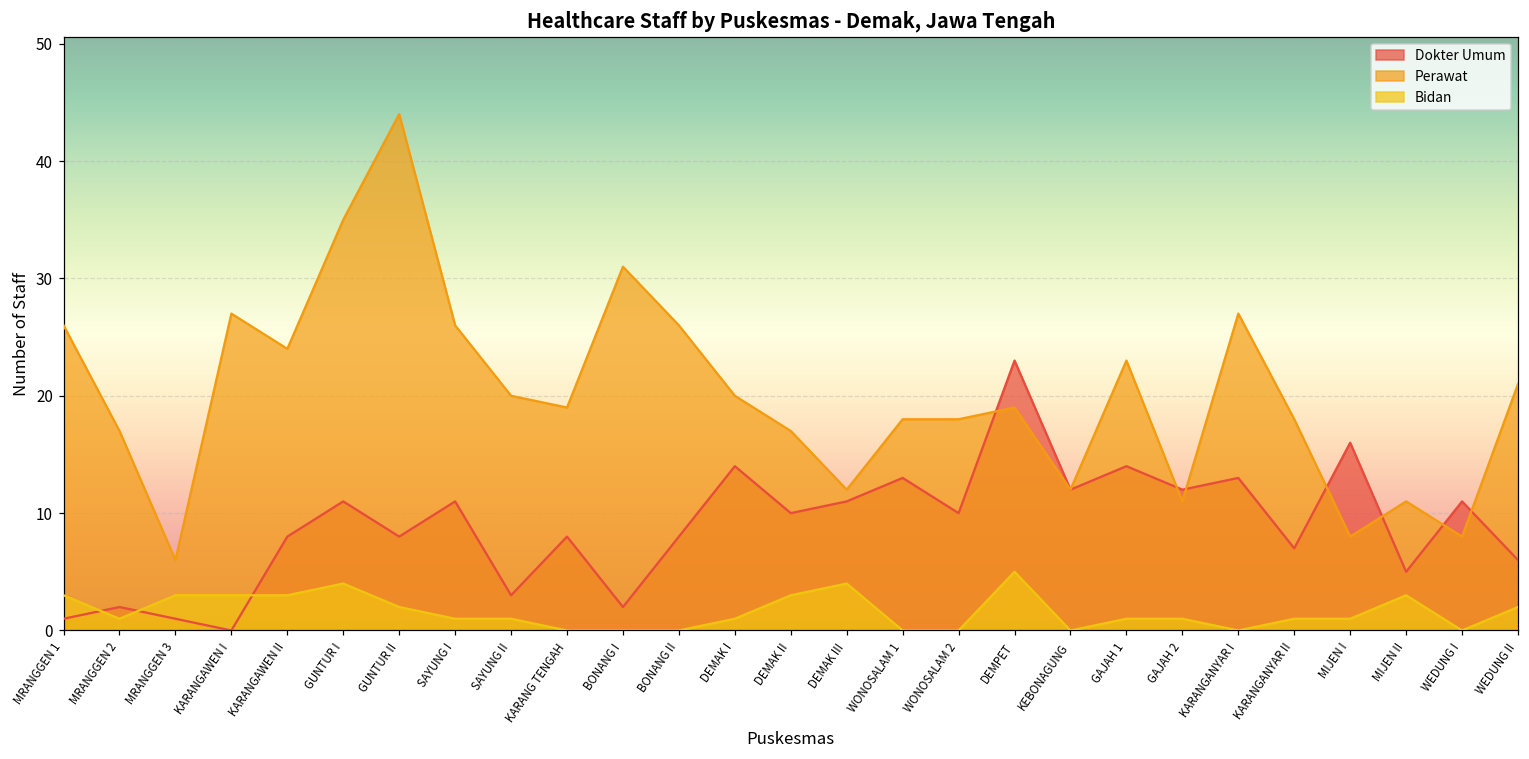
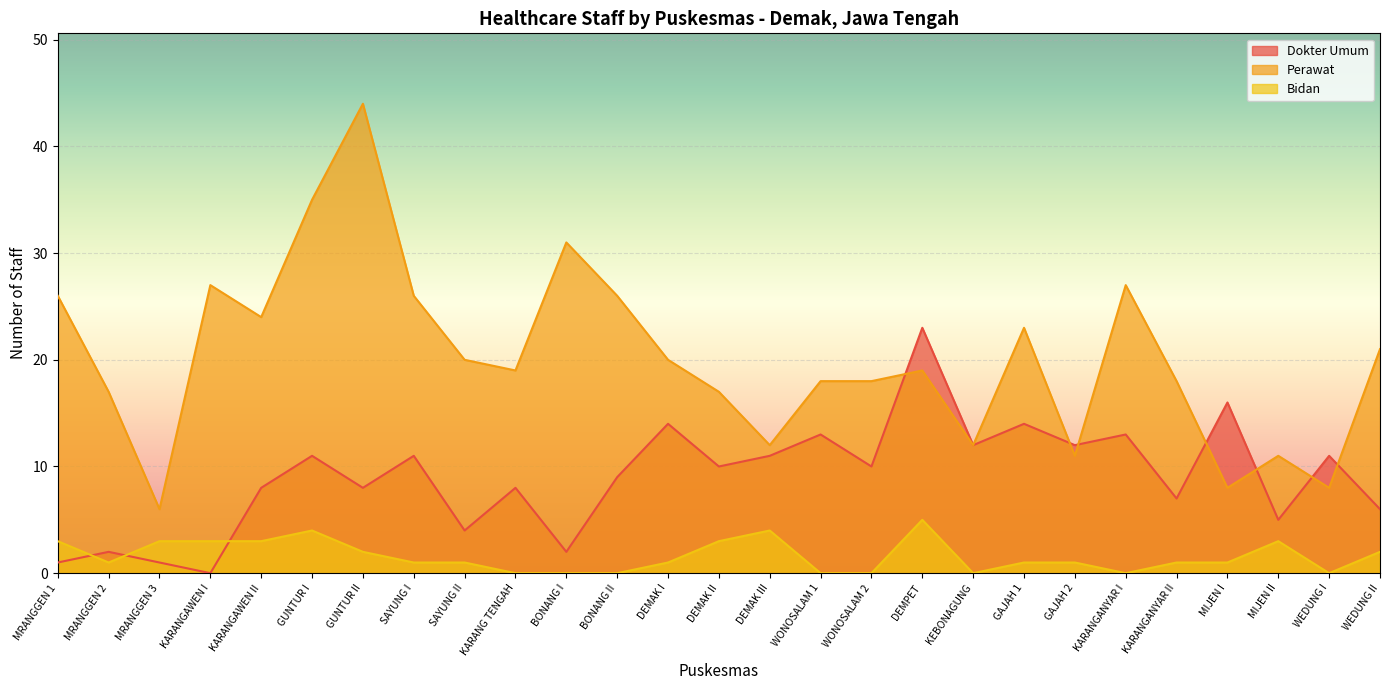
Dokter Umum, SAYUNG II: 3 -> 4
Dokter Umum, BONANG II: 8 -> 9
